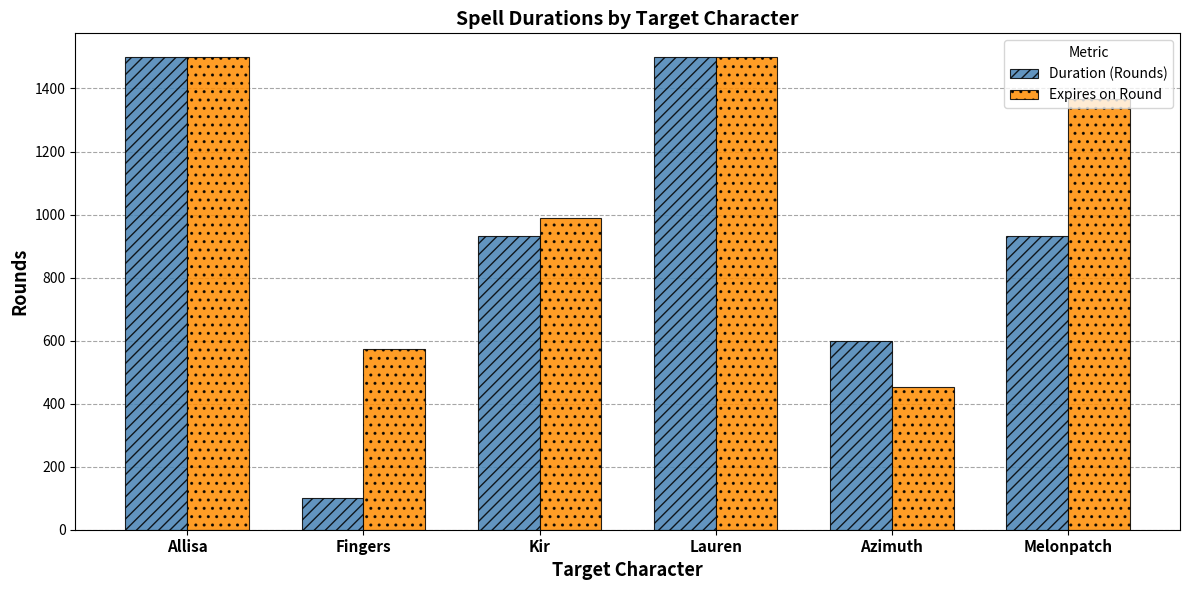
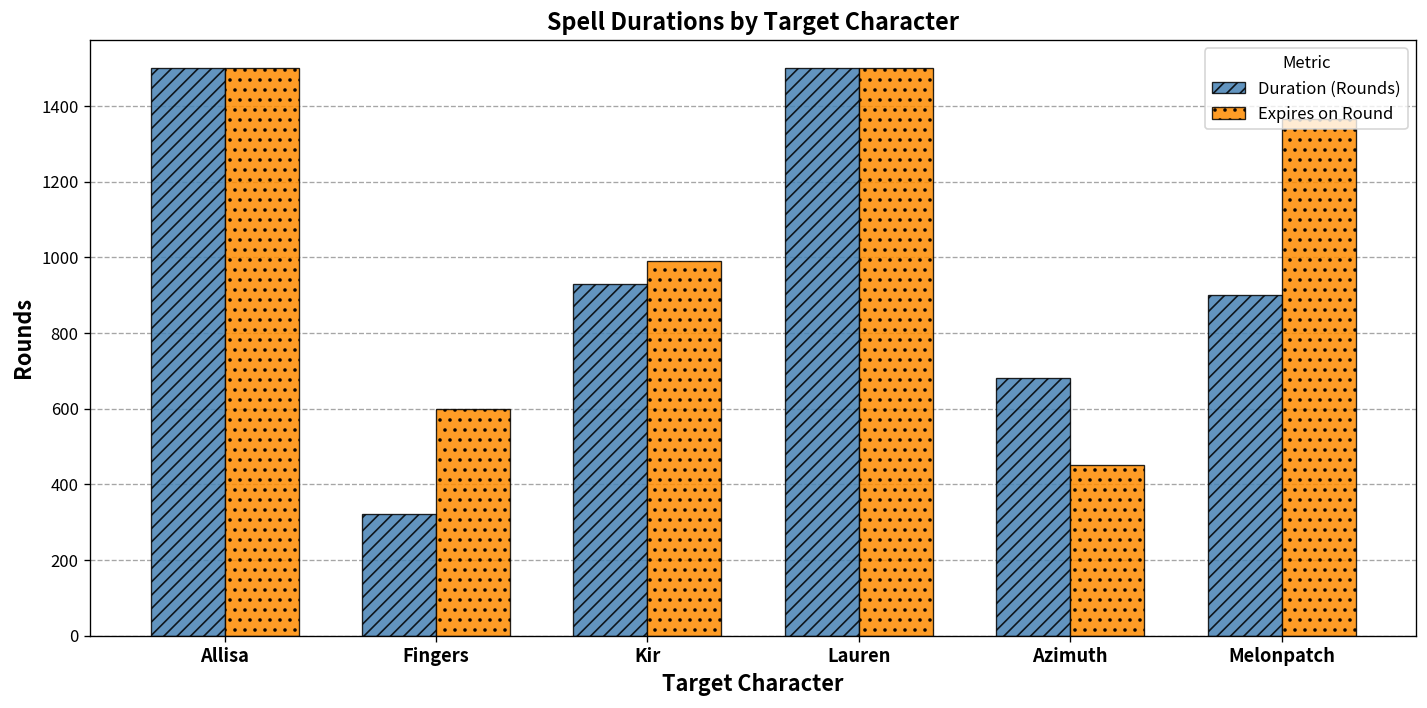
Duration (Rounds), Fingers: 100 -> 320
Expires on Round, Fingers: 570 -> 600
Duration (Rounds), Azimuth: 600 -> 680
Duration (Rounds), Melonpatch: 930 -> 900
